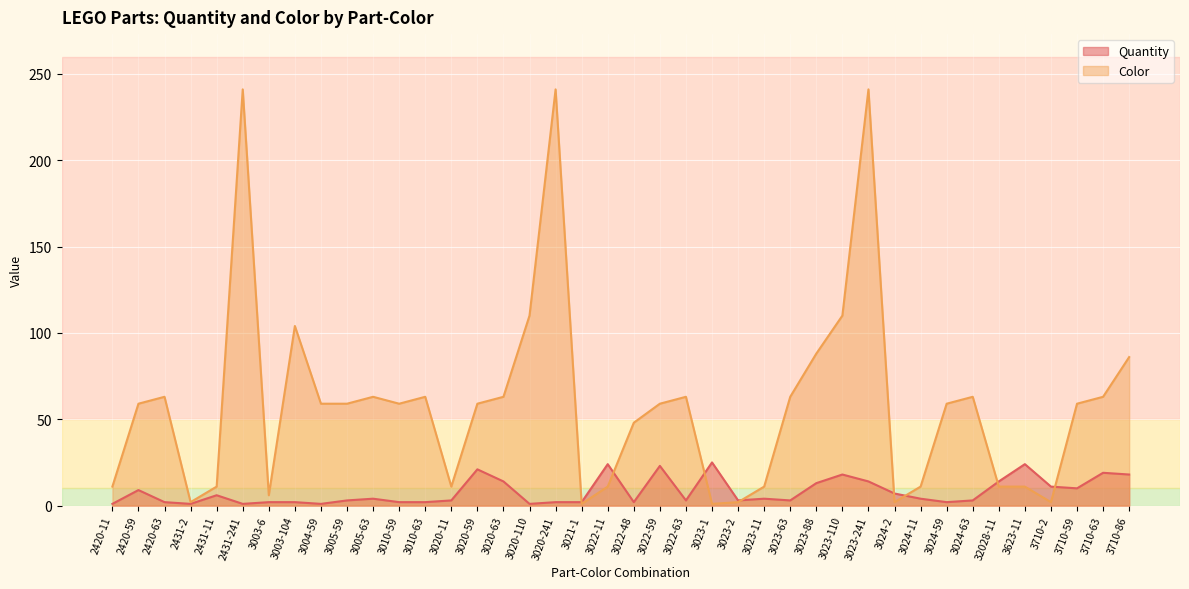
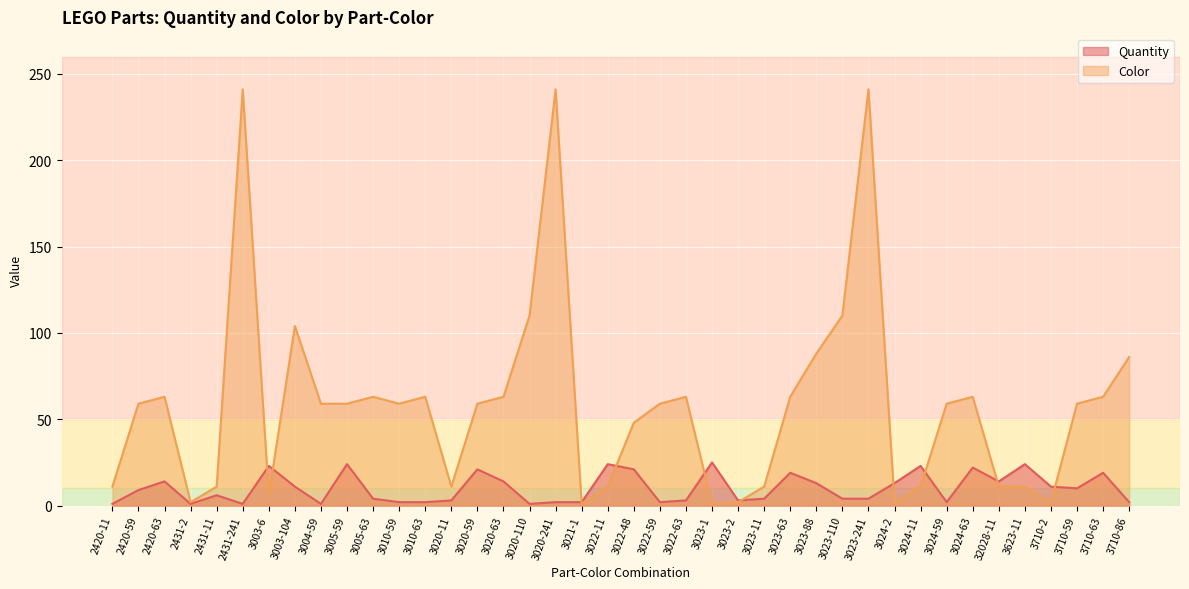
Quantity, 2420-63: 2 -> 14
Quantity, 3003-6: 2 -> 23
Quantity, 3003-104: 2 -> 11
Quantity, 3005-59: 3 -> 24
Quantity, 3022-48: 2 -> 21
Quantity, 3022-59: 23 -> 2
Quantity, 3023-63: 3 -> 19
Quantity, 3023-110: 18 -> 4
Quantity, 3023-241: 14 -> 4
Quantity, 3024-2: 7 -> 13
Quantity, 3024-11: 4 -> 23
Quantity, 3024-63: 3 -> 22
Quantity, 3710-86: 18 -> 2
